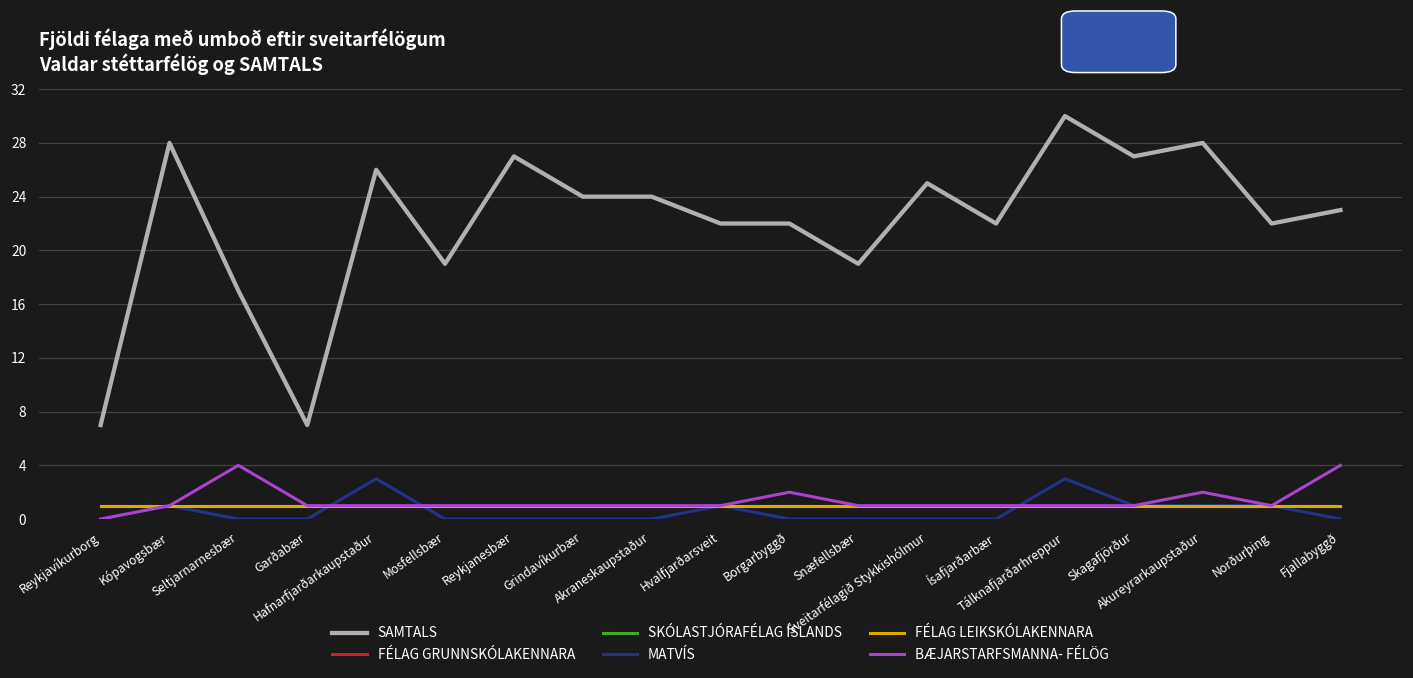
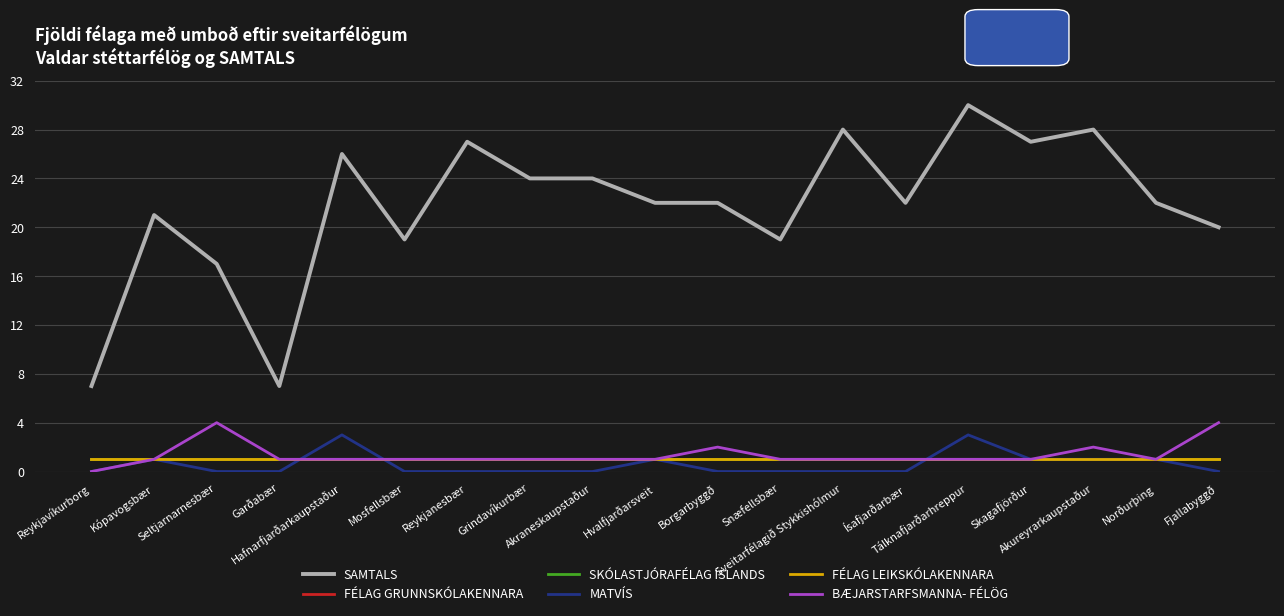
SAMTALS, Kópavogsbær: 28 -> 21
SAMTALS, Sveitarfélagið Stykkishólmur: 25 -> 28
SAMTALS, Fjallabyggð: 23 -> 20
